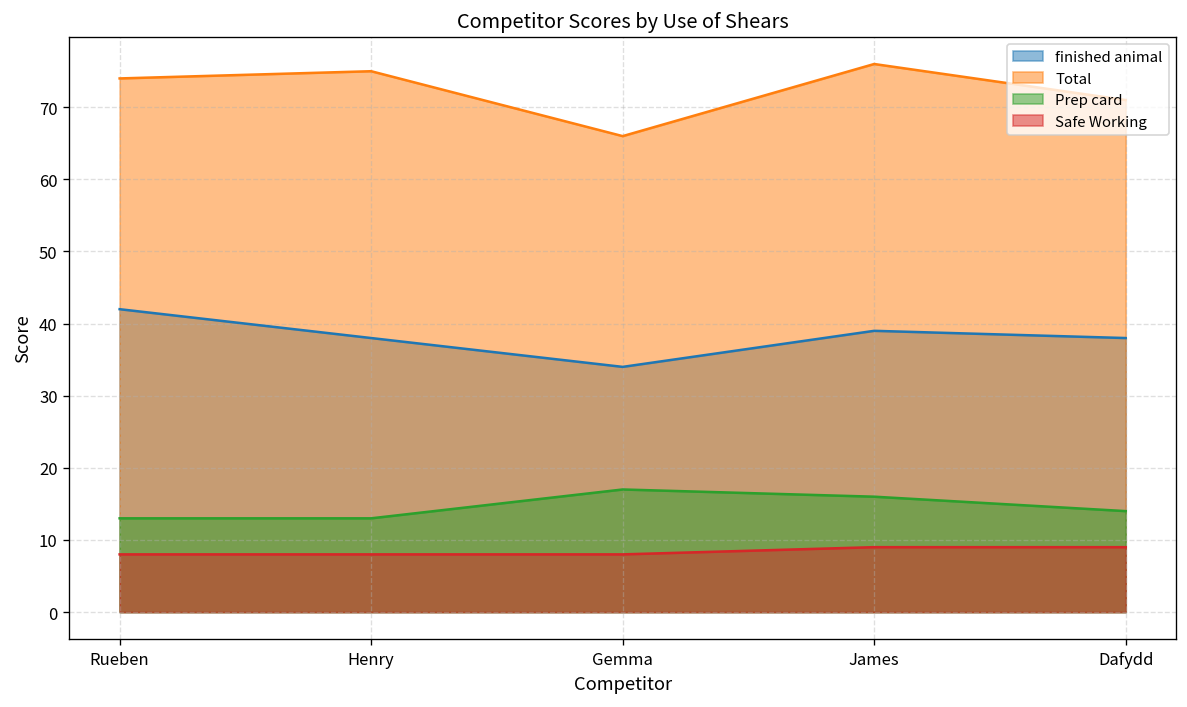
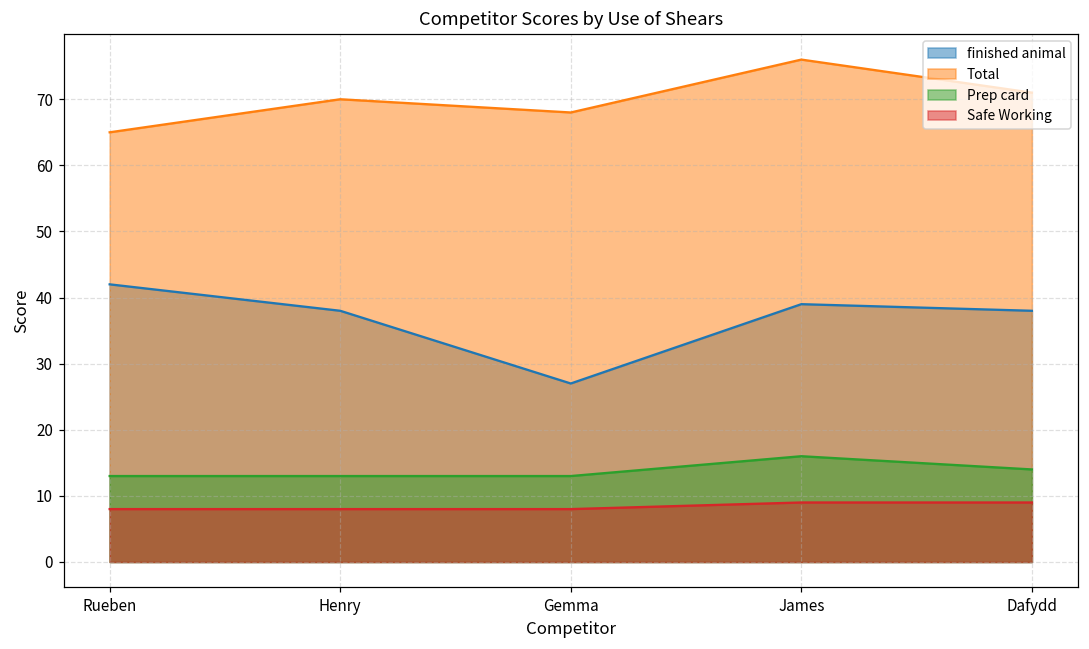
Total, Rueben: 74 -> 65
Total, Henry: 75 -> 70
finished animal, Gemma: 34 -> 27
Total, Gemma: 66 -> 68
Prep card, Gemma: 17 -> 13
